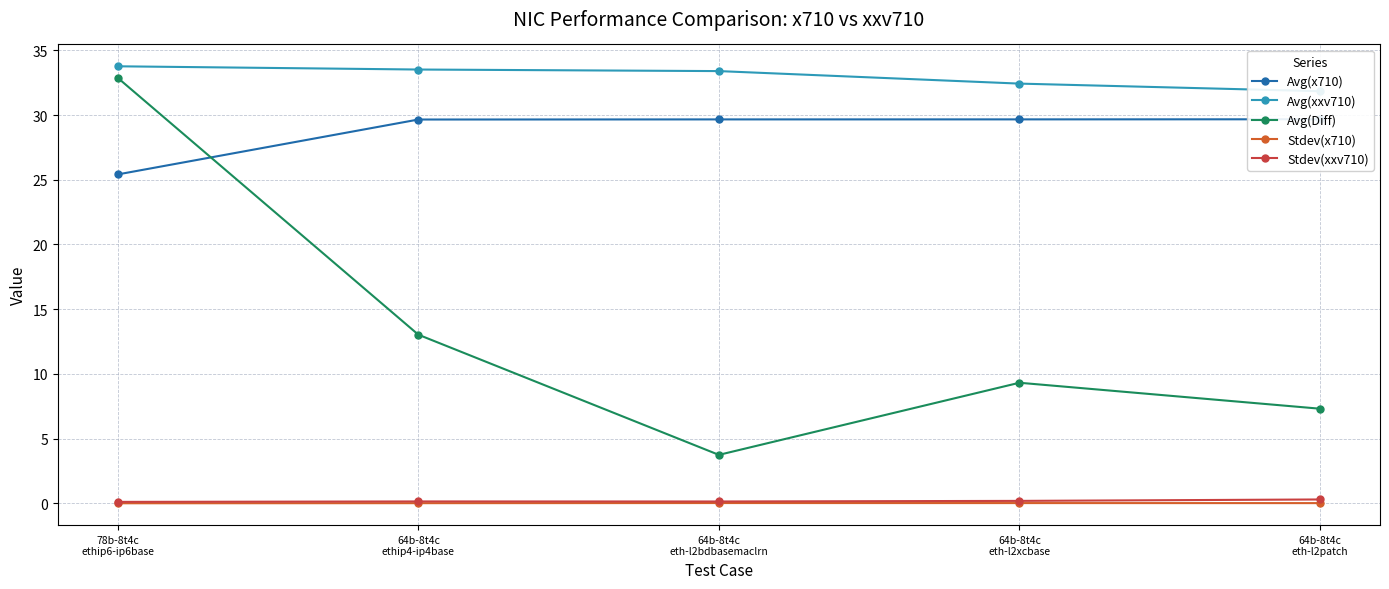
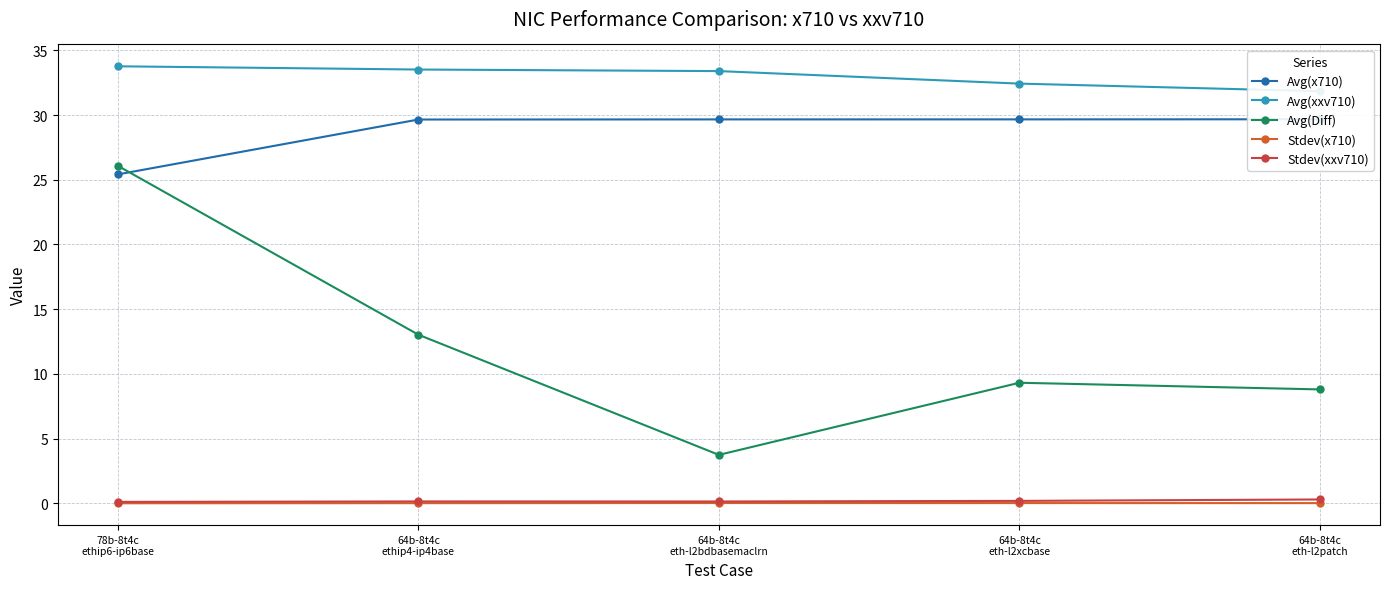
Avg(Diff), 78b-8t4c ethip6-ip6base: 32.9 -> 26.1
Avg(Diff), 64b-8t4c eth-l2patch: 7.3 -> 8.8
